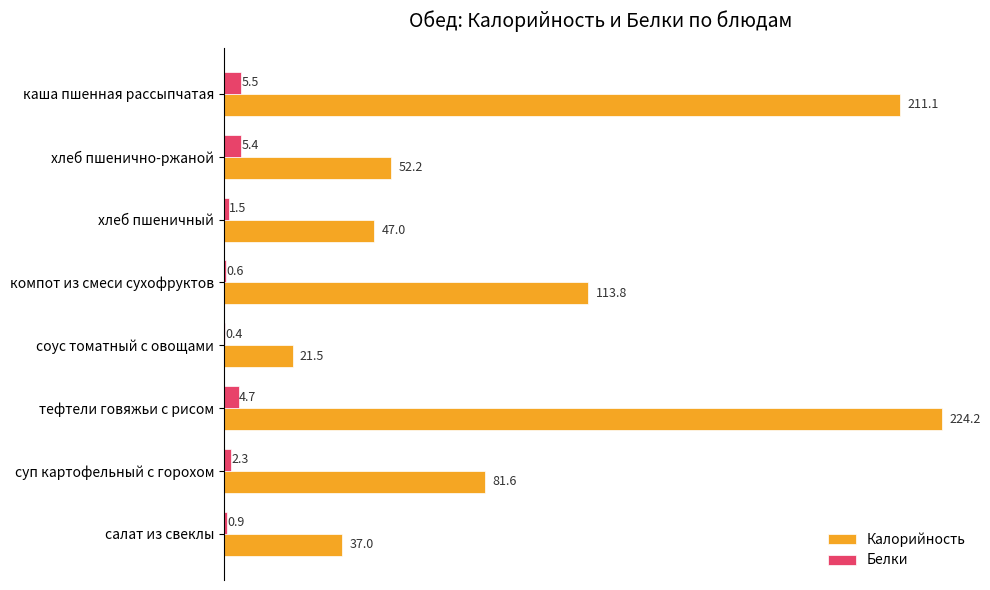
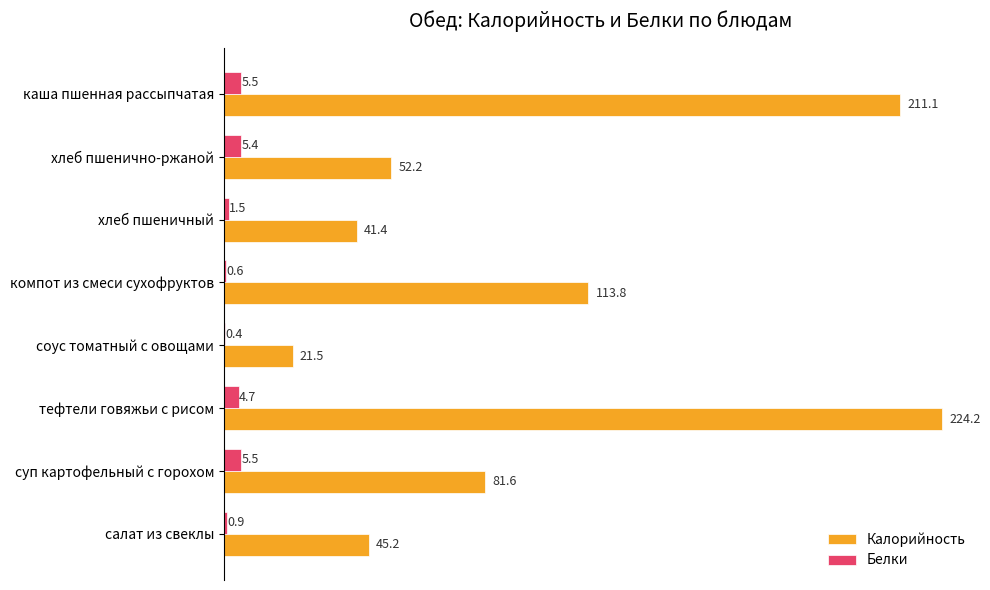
Калорийность, хлеб пшеничный: 47.0 -> 41.4
Белки, суп картофельный с горохом: 2.3 -> 5.5
Калорийность, салат из свеклы: 37.0 -> 45.2
